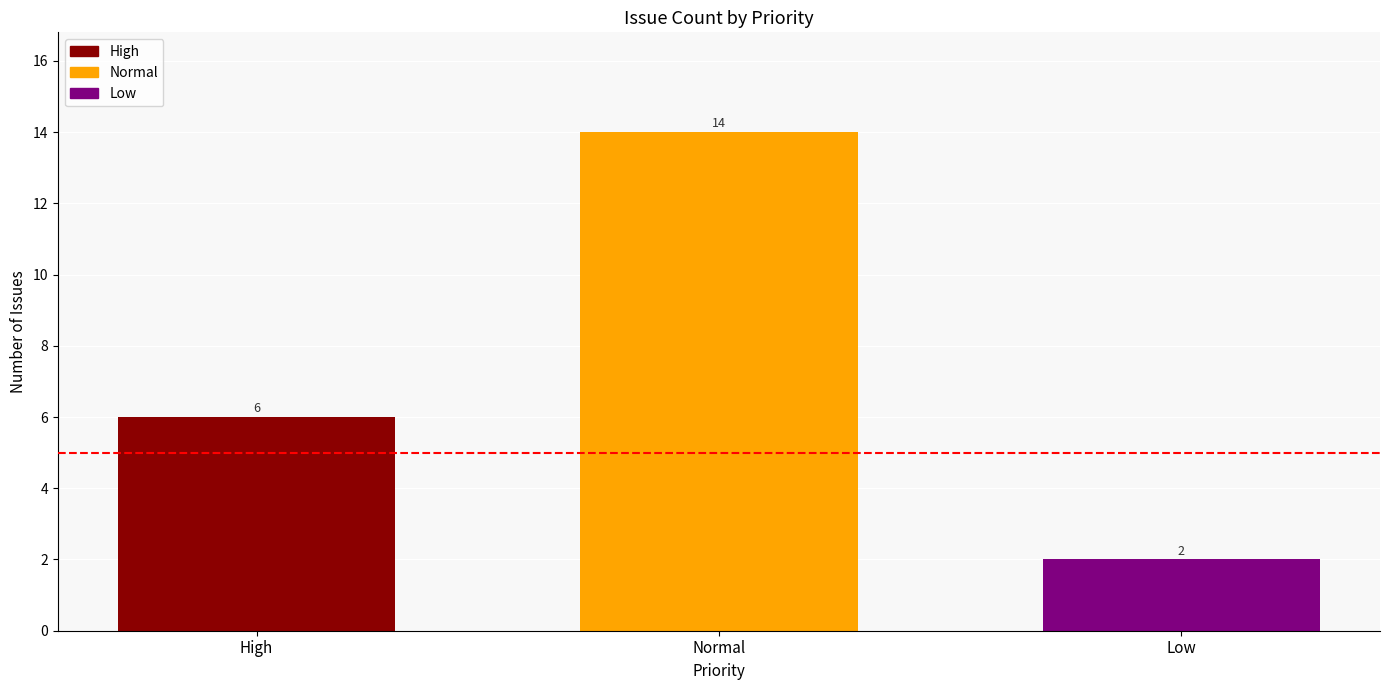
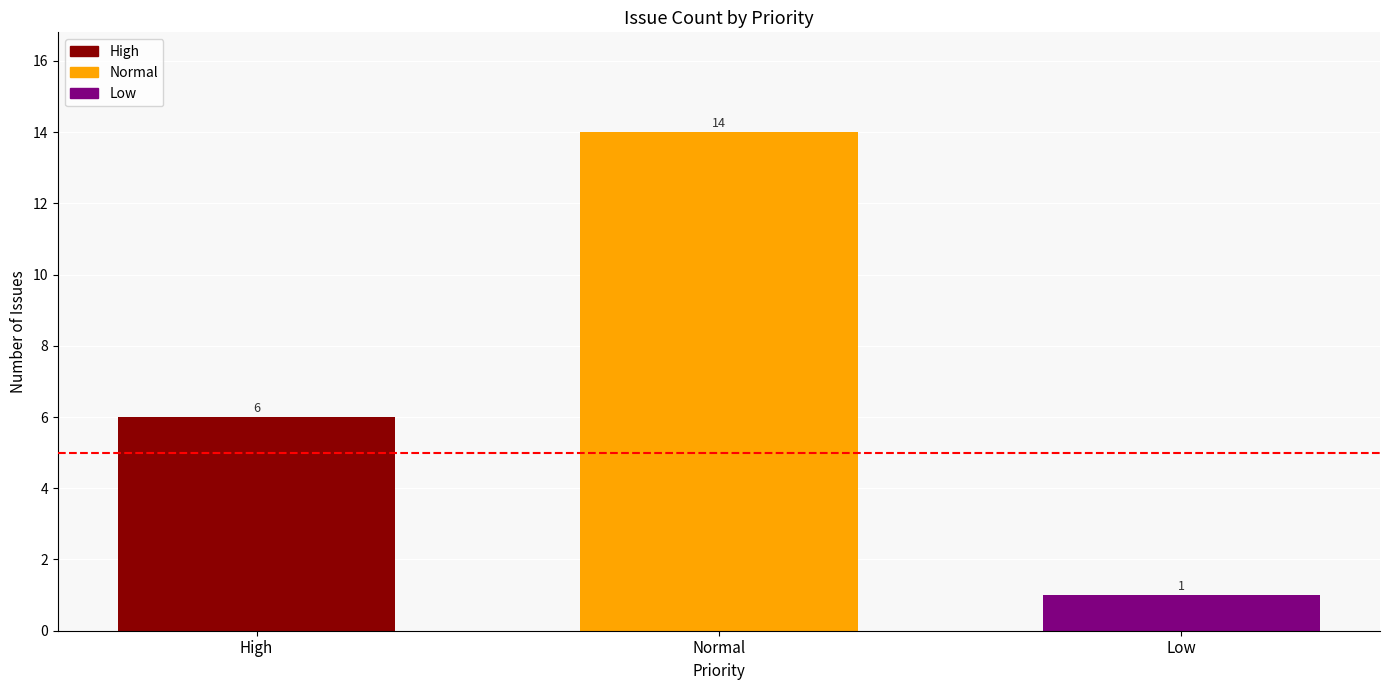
Low: 2 -> 1
